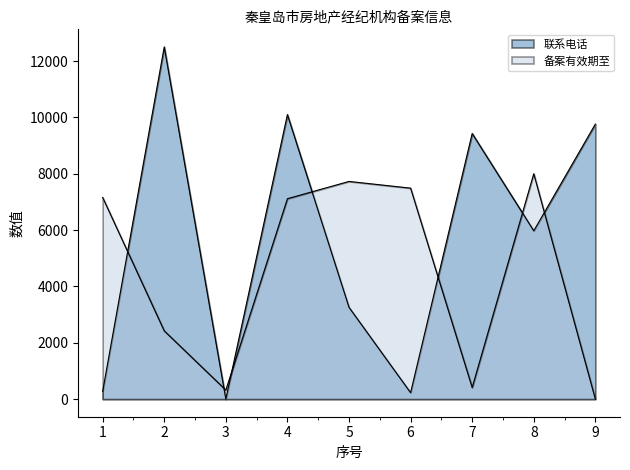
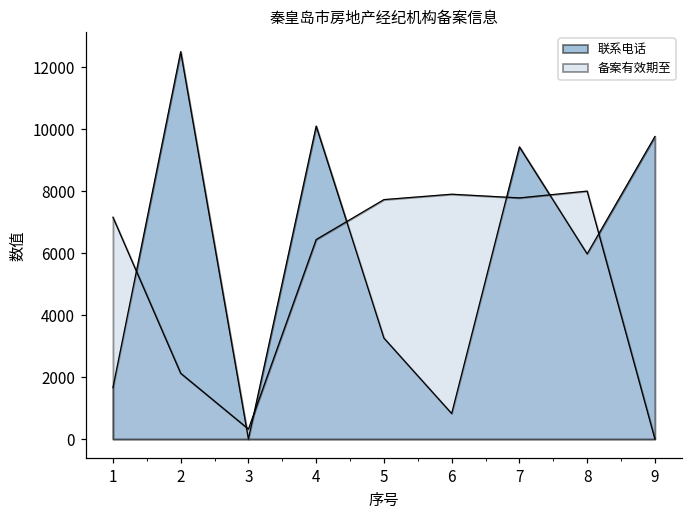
联系电话, 1: 300 -> 1700
备案有效期至, 2: 2400 -> 2100
备案有效期至, 4: 7100 -> 6400
联系电话, 6: 200 -> 800
备案有效期至, 6: 7500 -> 7900
备案有效期至, 7: 400 -> 7800
